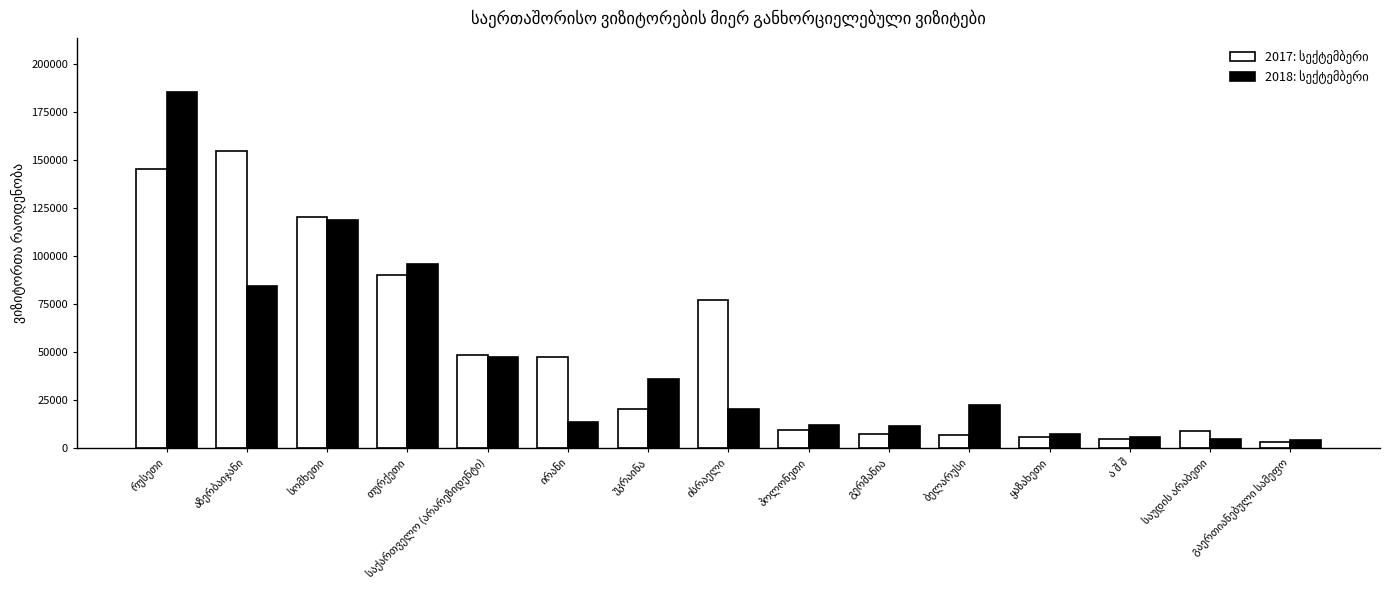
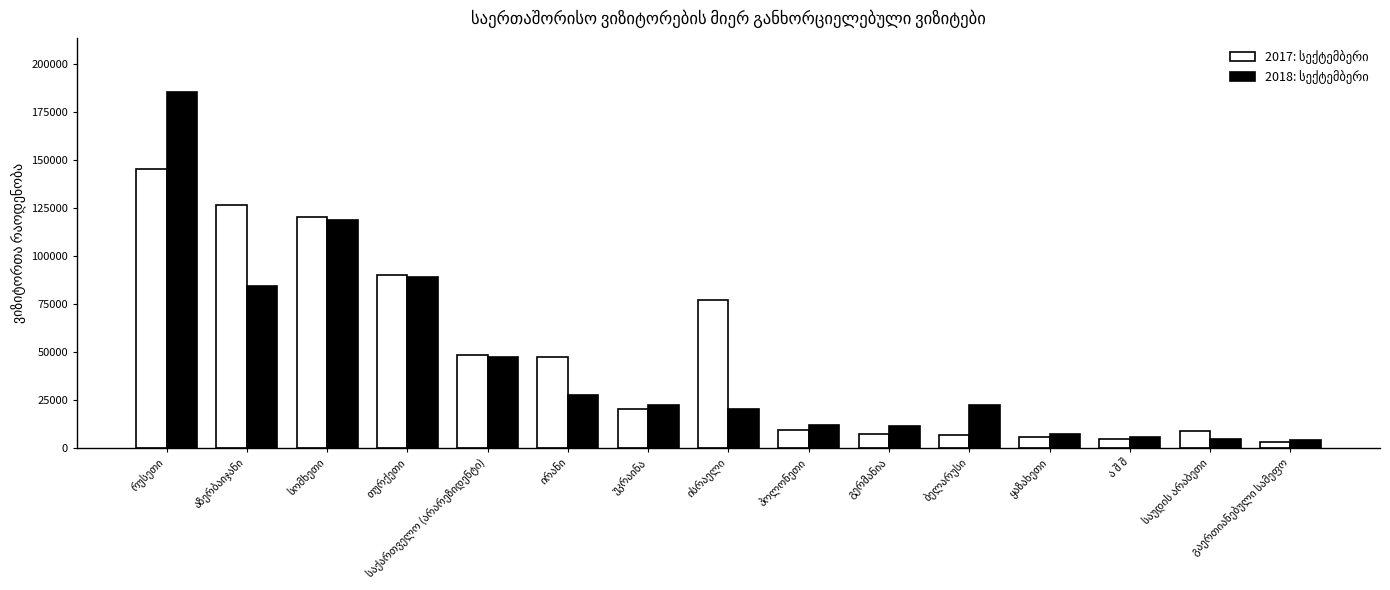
2017: სექტემბერი, აზერბაიჯანი: 155000 -> 126000
2018: სექტემბერი, თურქეთი: 96000 -> 89000
2018: სექტემბერი, ირანი: 14000 -> 28000
2018: სექტემბერი, უკრაინა: 36000 -> 22000
